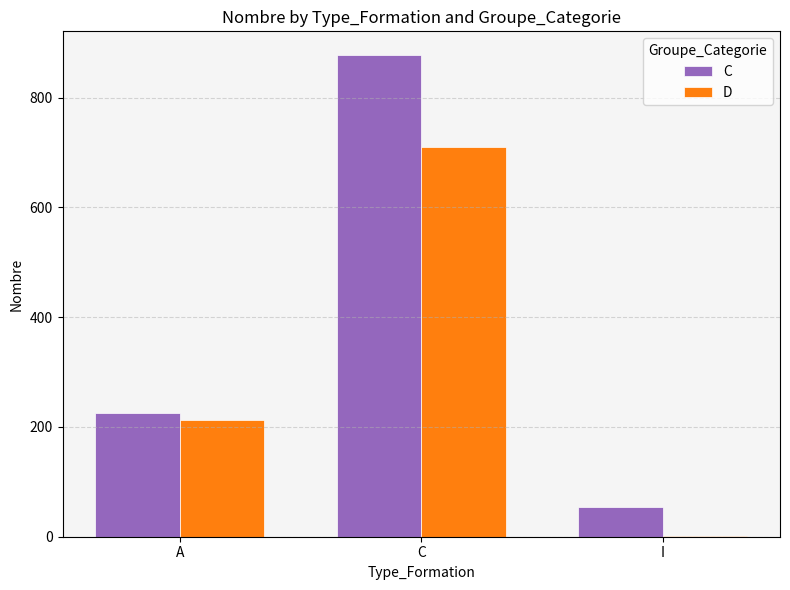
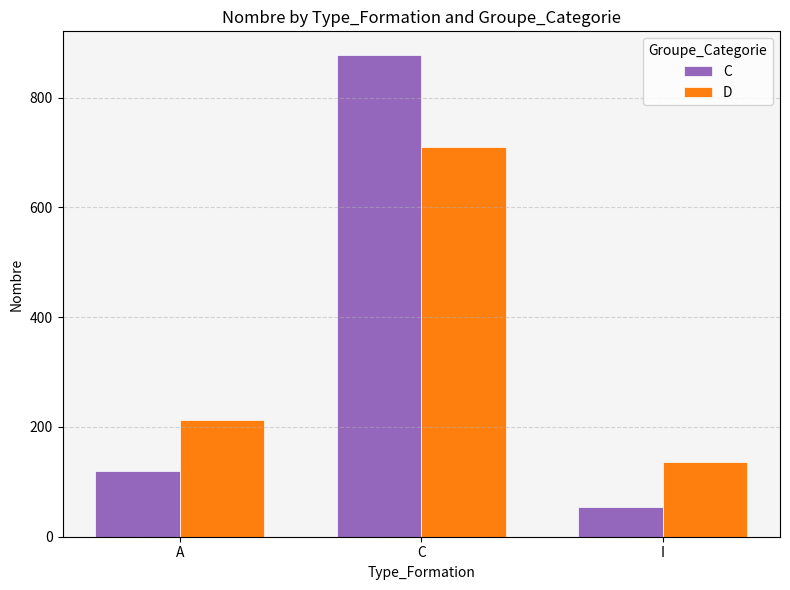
C, A: 230 -> 120
D, I: 0 -> 140
